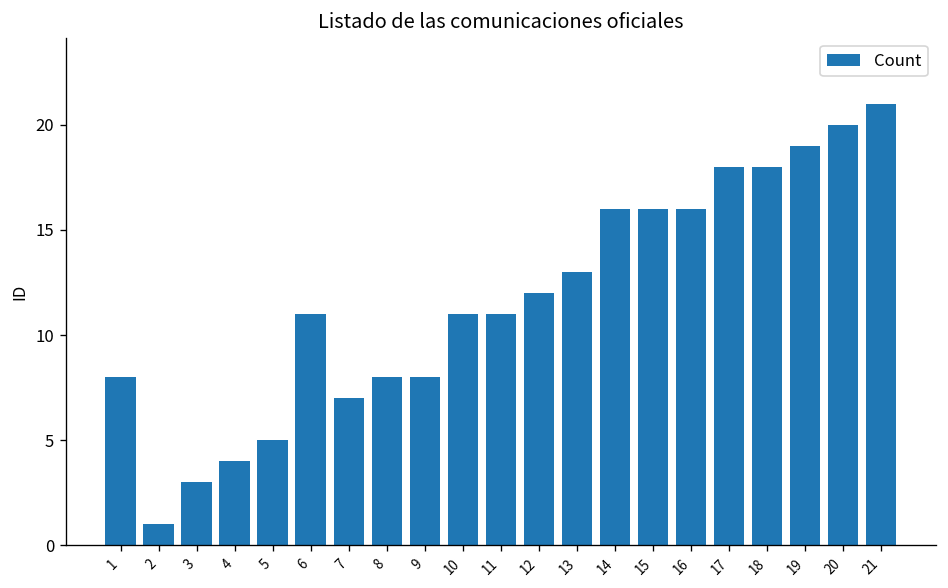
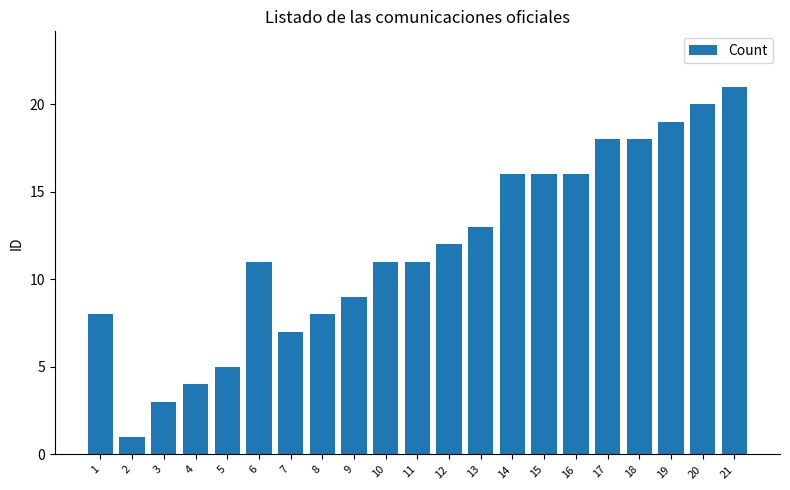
9: 8 -> 9
